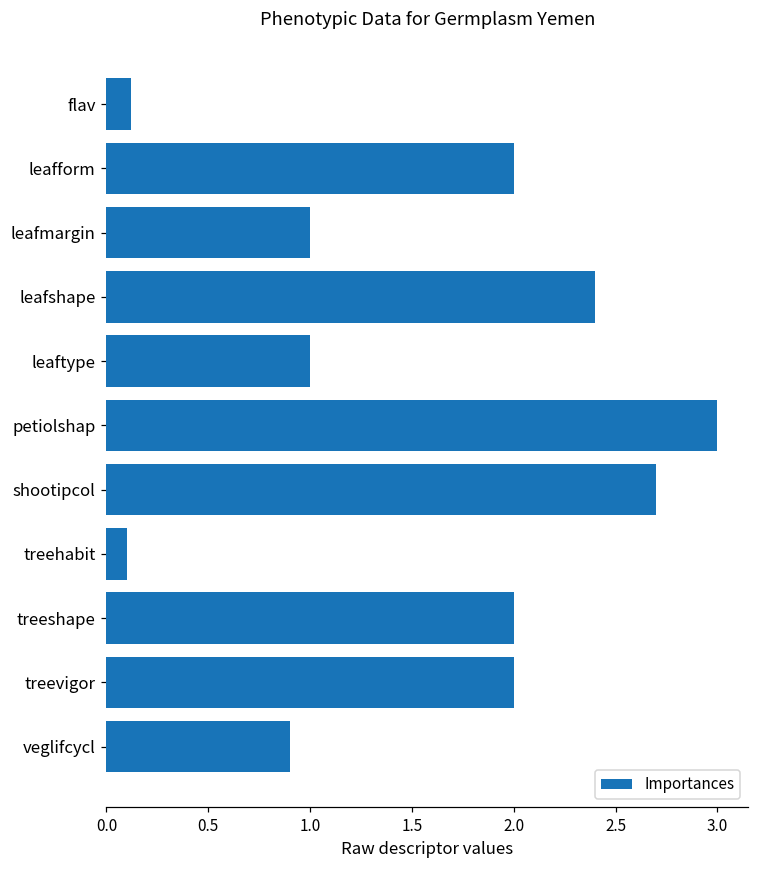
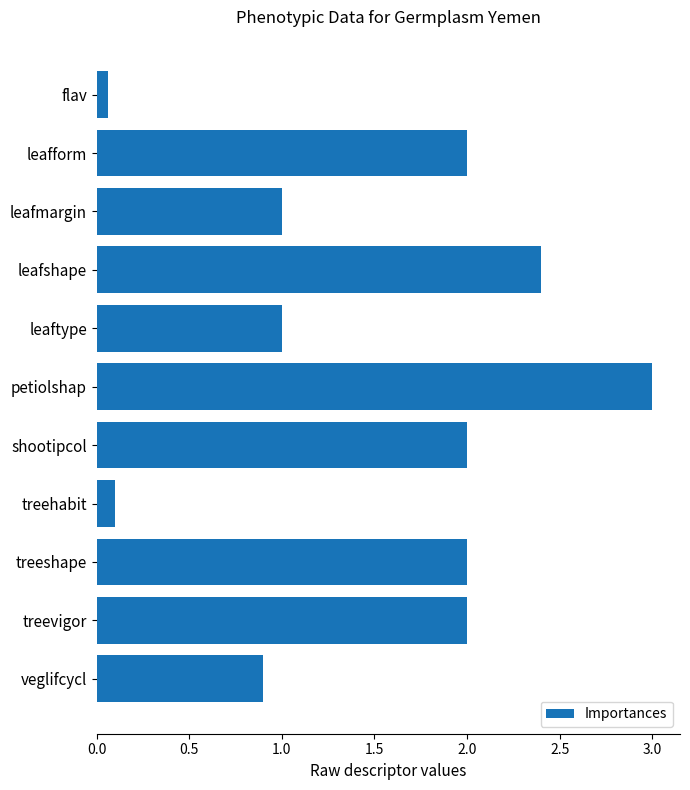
flav: 0.12 -> 0.06
shootipcol: 2.7 -> 2.0
